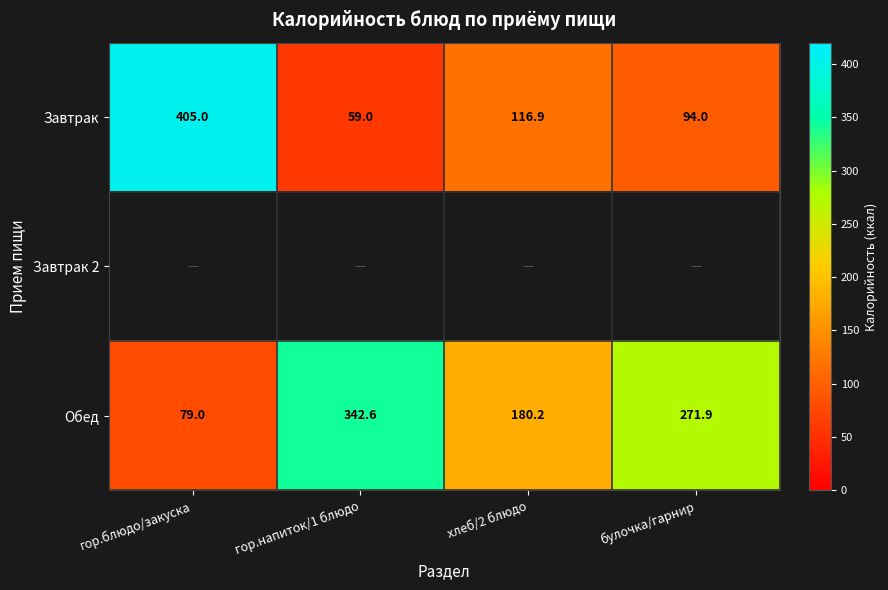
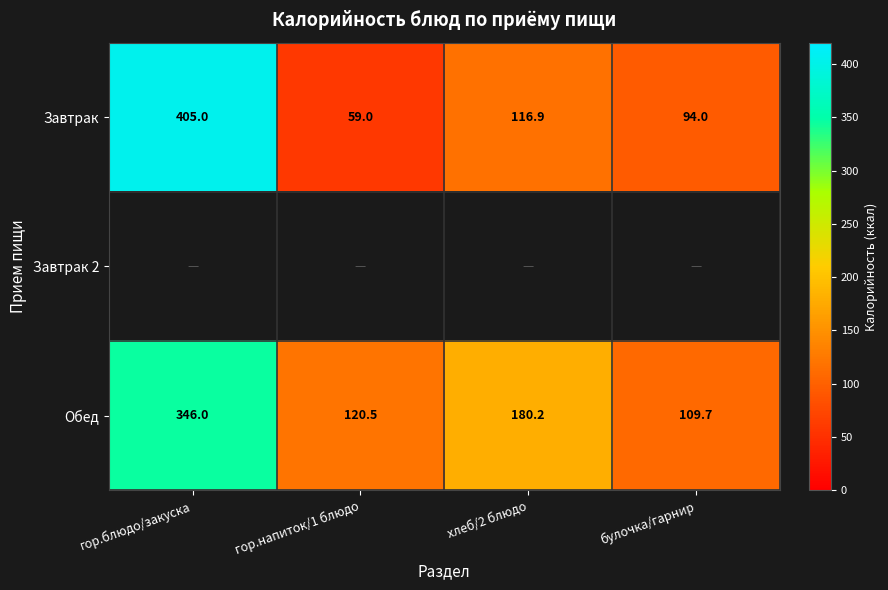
Обед, гор.блюдо/закуска: 79.0 -> 346.0
Обед, гор.напиток/1 блюдо: 342.6 -> 120.5
Обед, булочка/гарнир: 271.9 -> 109.7
